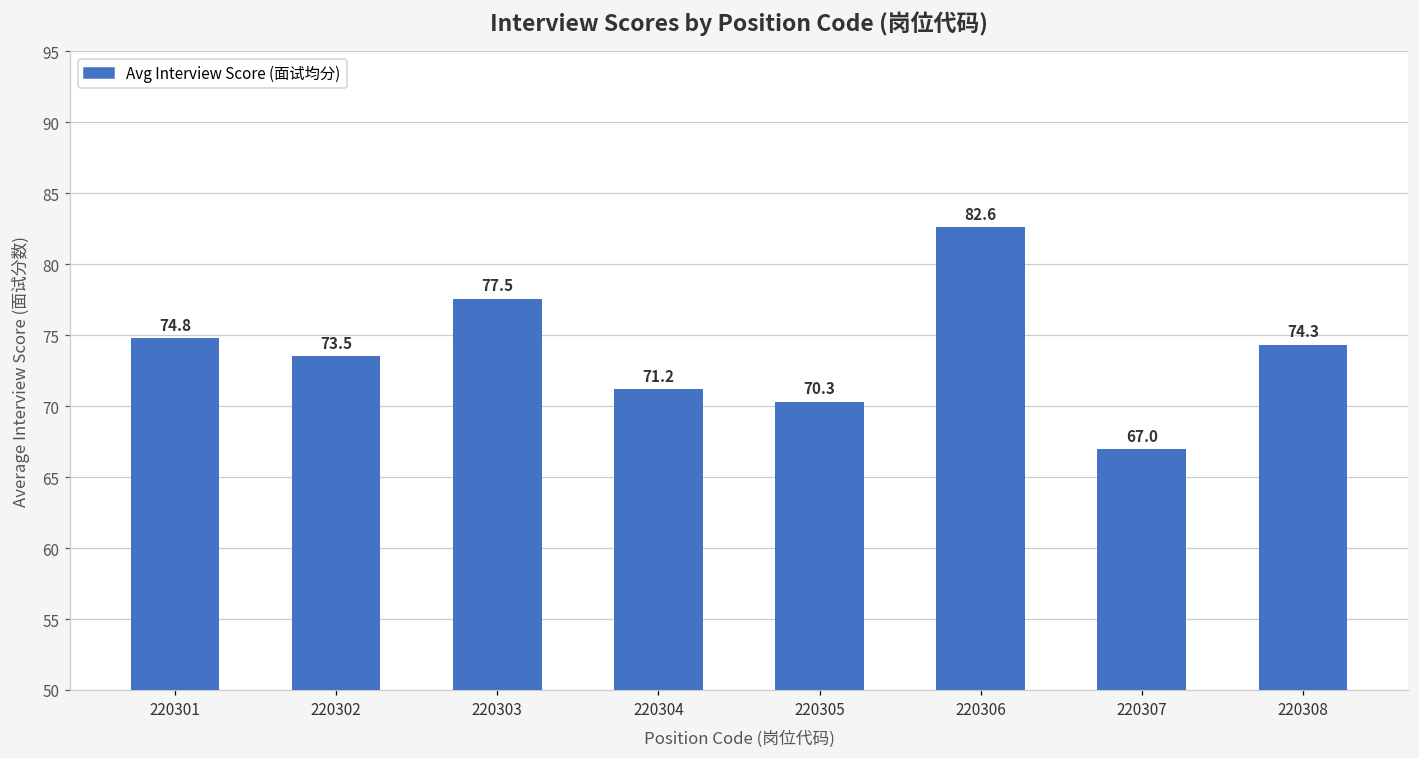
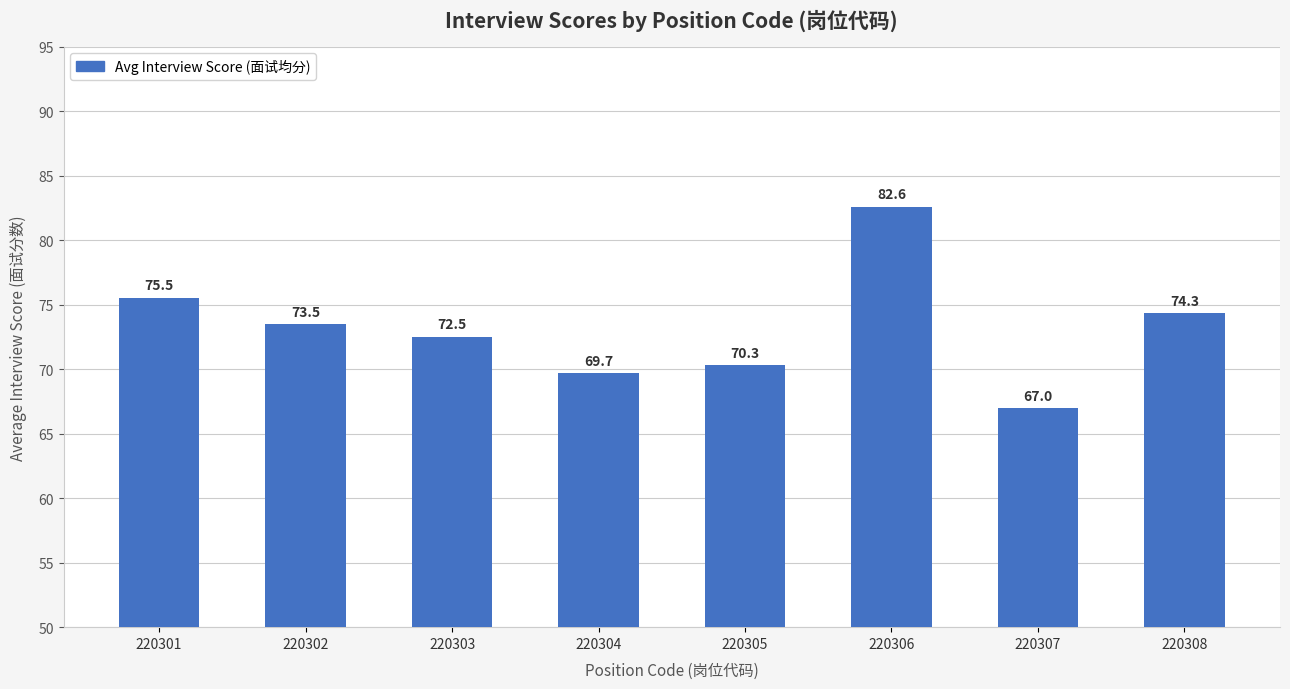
220301: 74.8 -> 75.5
220303: 77.5 -> 72.5
220304: 71.2 -> 69.7
